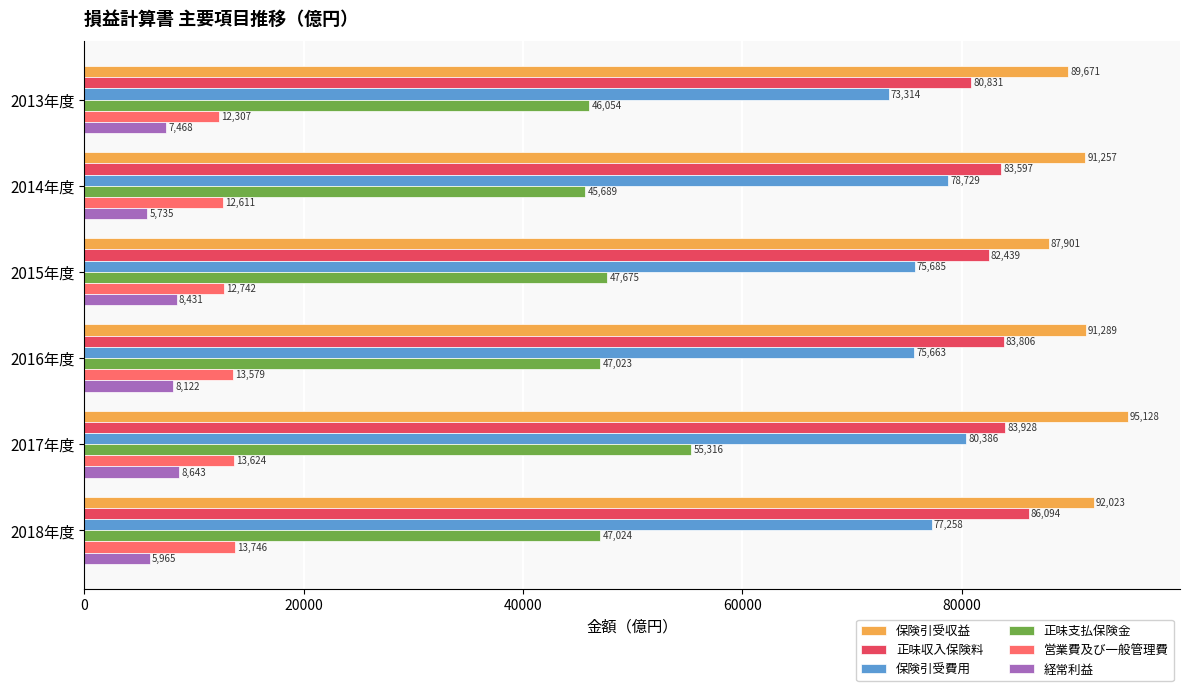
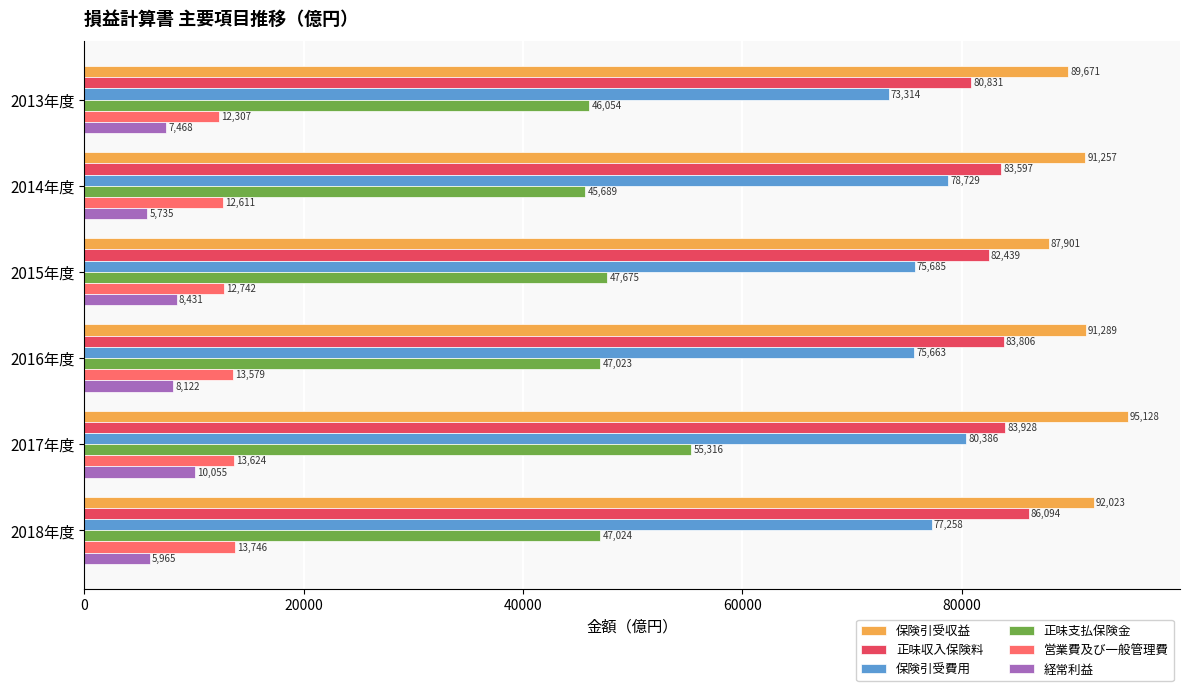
経常利益, 2017年度: 8,643 -> 10,055
